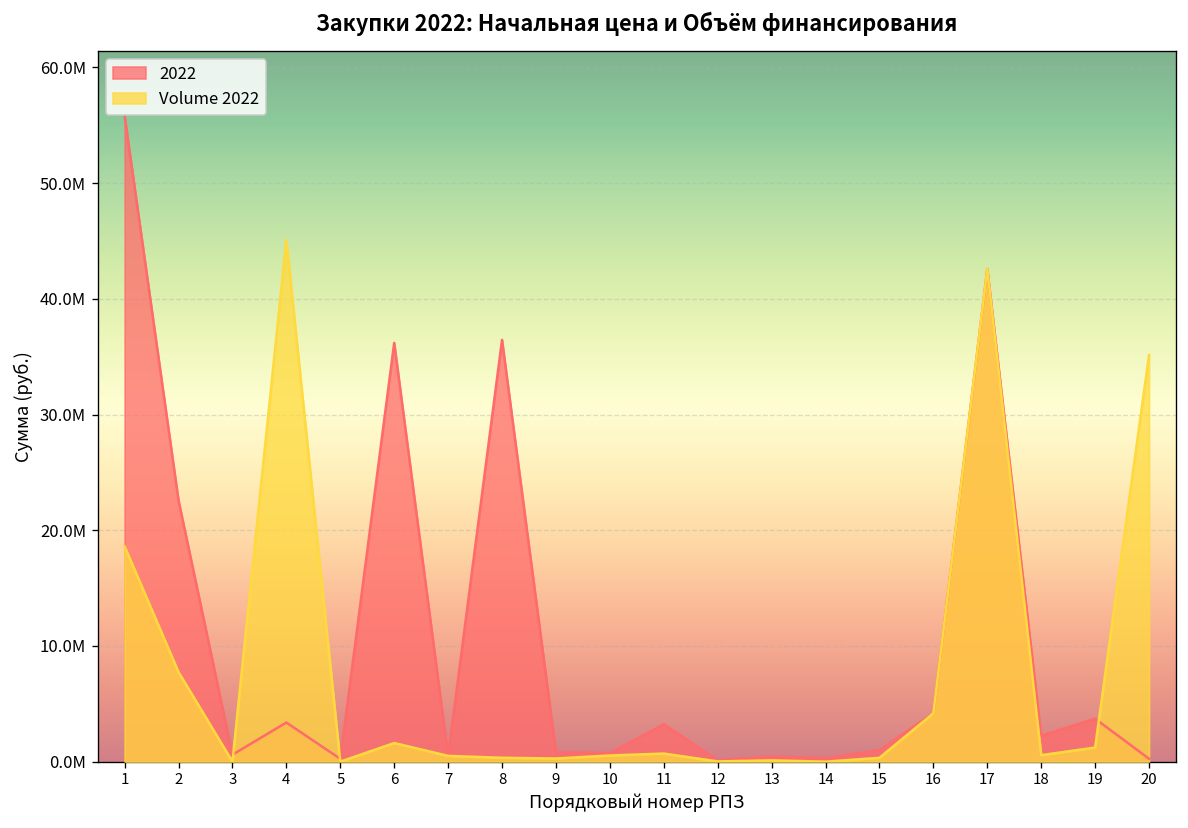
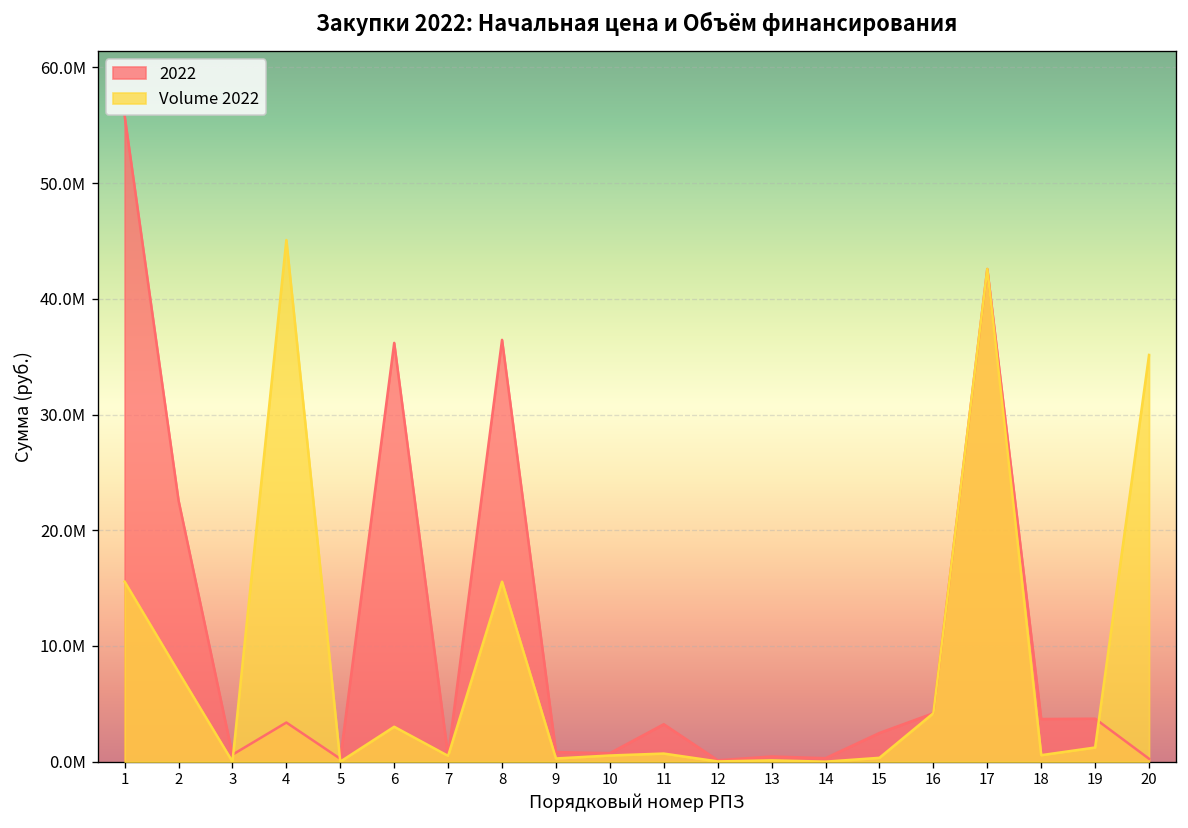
Volume 2022, 1: 19000000 -> 16000000
Volume 2022, 6: 2000000 -> 3000000
Volume 2022, 8: 0 -> 16000000
2022, 15: 1000000 -> 2000000
2022, 18: 2000000 -> 4000000
